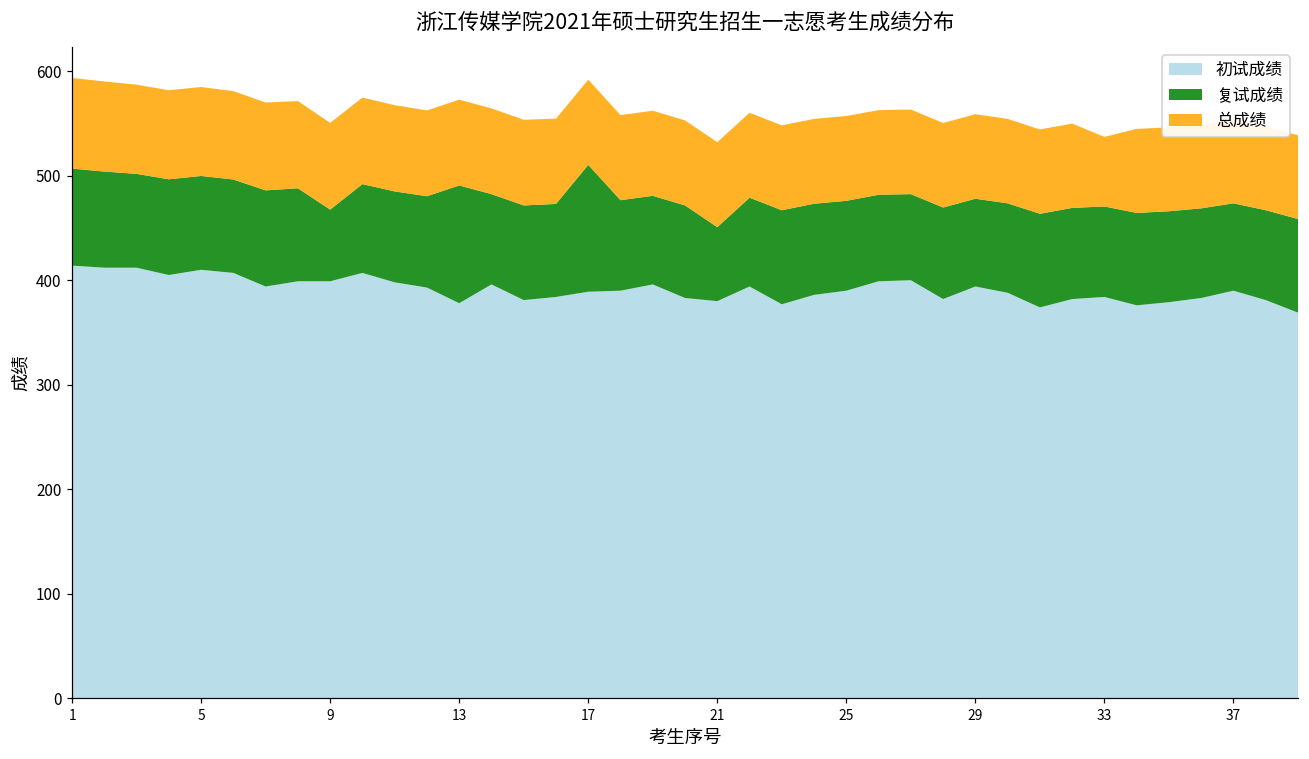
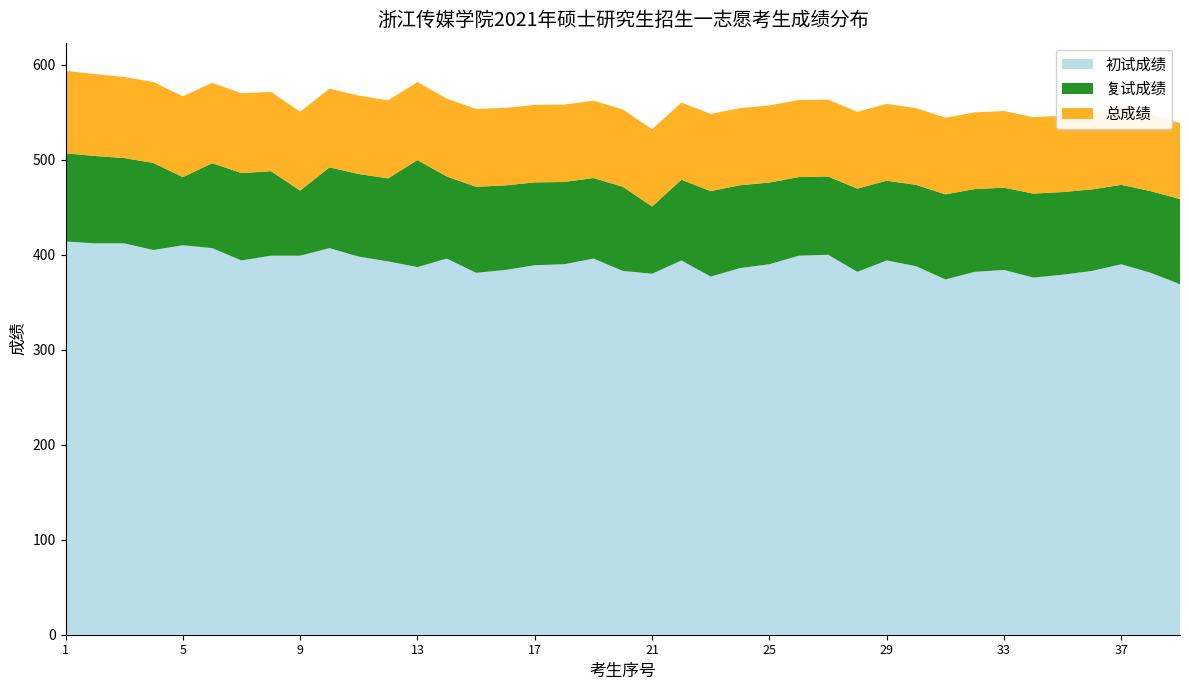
复试成绩, 5: 90 -> 70
初试成绩, 13: 380 -> 390
复试成绩, 17: 120 -> 90
总成绩, 33: 70 -> 80
